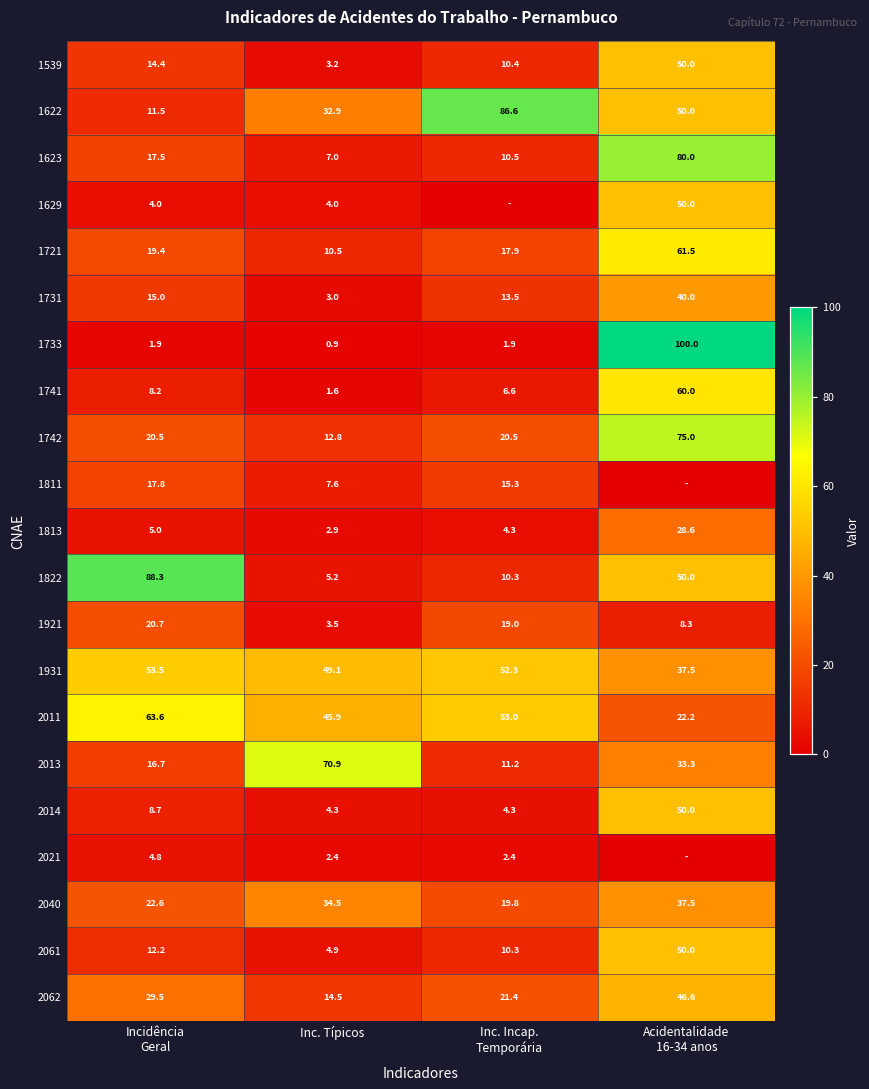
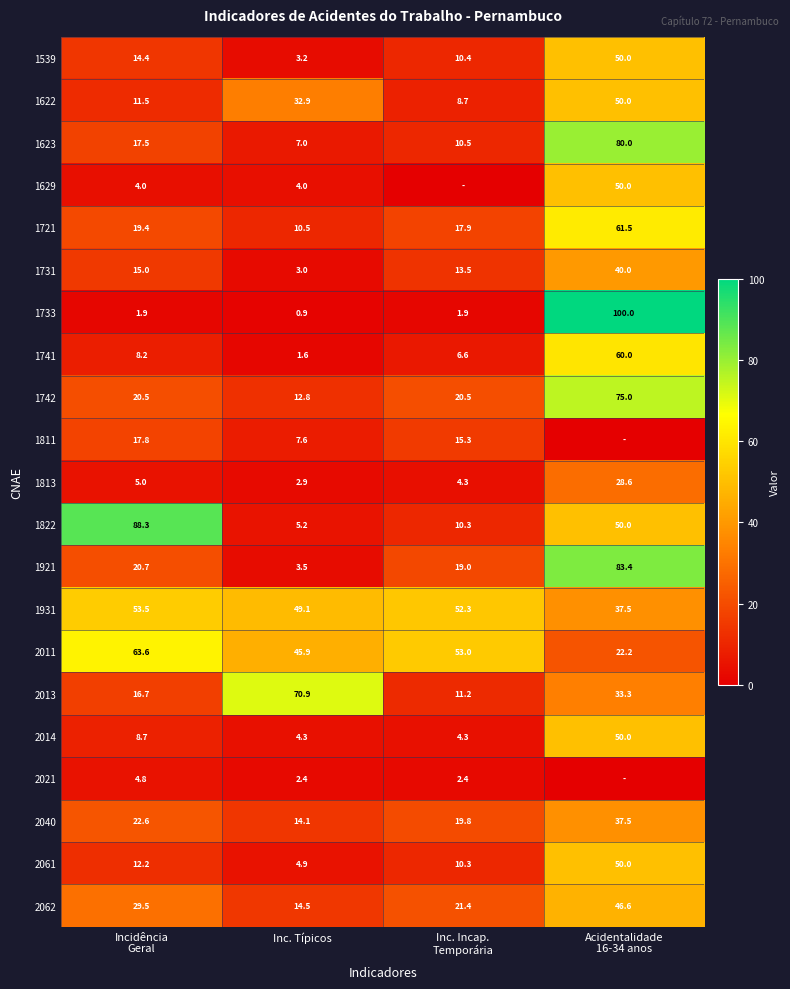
1622, Inc. Incap. Temporária: 86.6 -> 8.7
1921, Acidentalidade 16-34 anos: 8.3 -> 83.4
2040, Inc. Típicos: 34.5 -> 14.1
